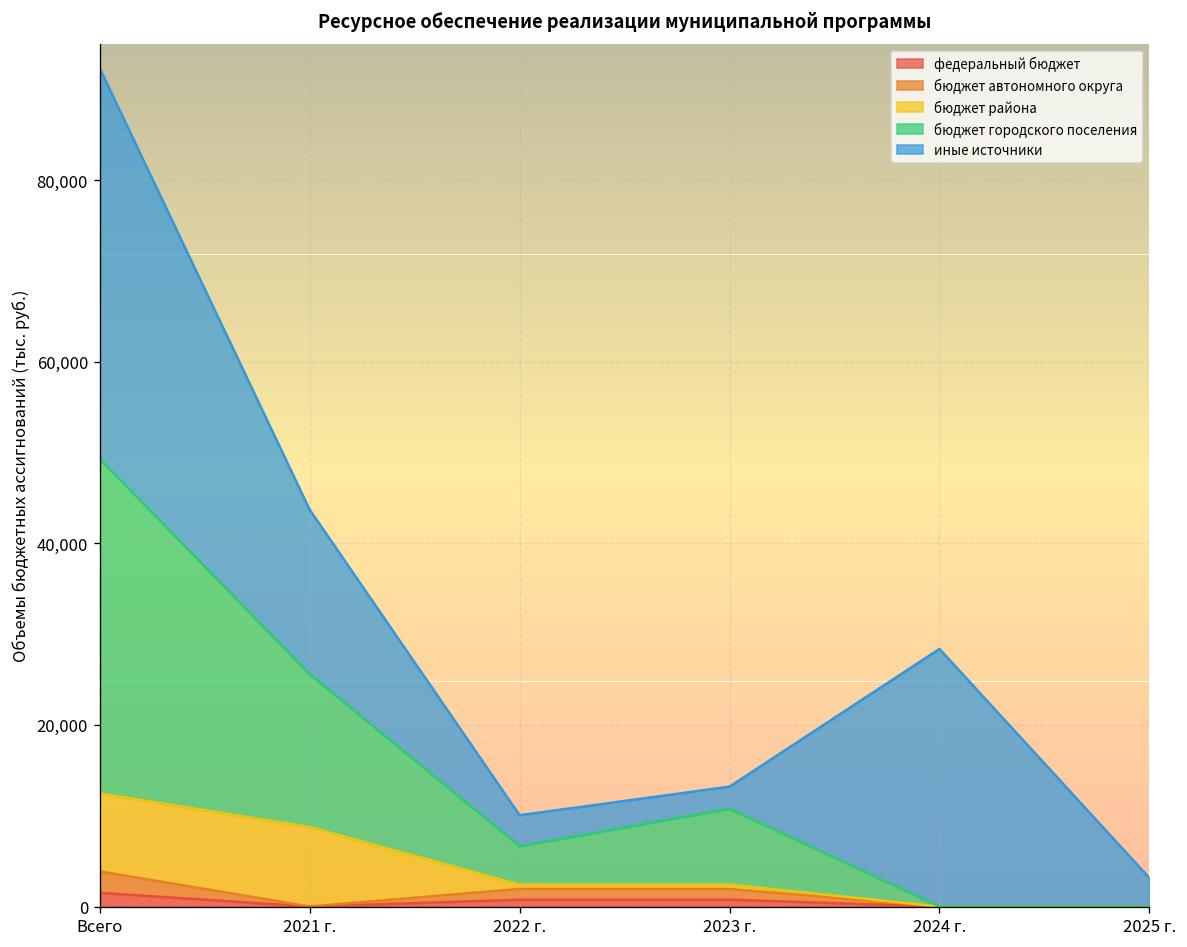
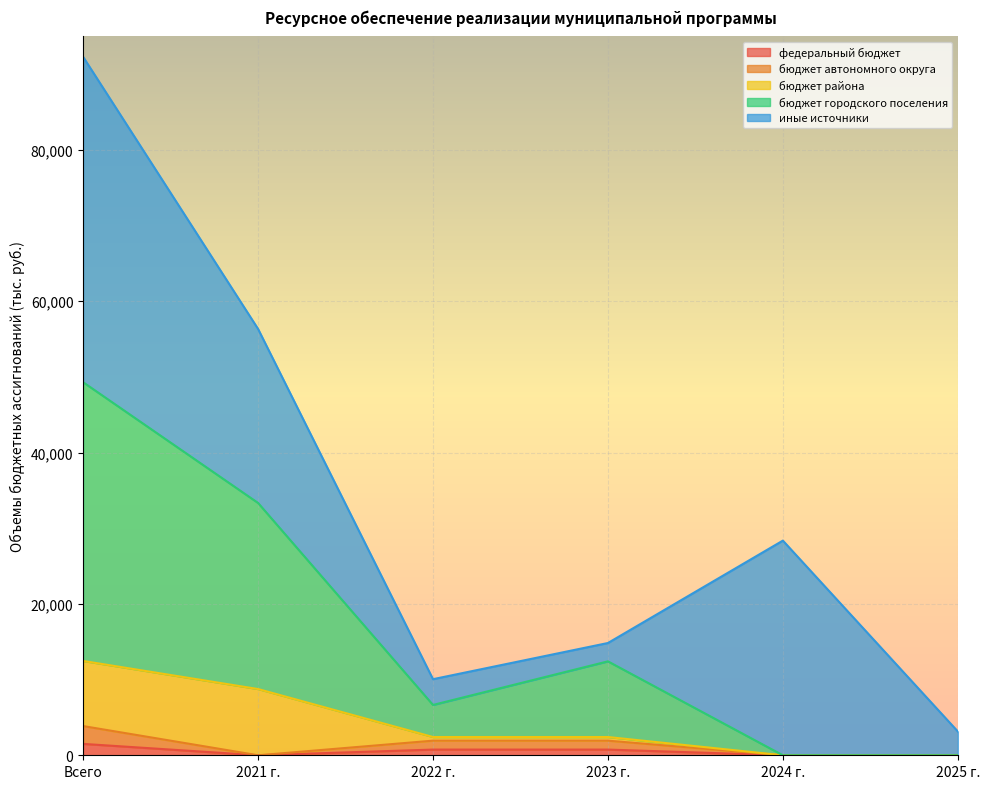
бюджет городского поселения, 2021 г.: 17,000 -> 25,000
иные источники, 2021 г.: 18,000 -> 23,000
бюджет городского поселения, 2023 г.: 8,000 -> 10,000
